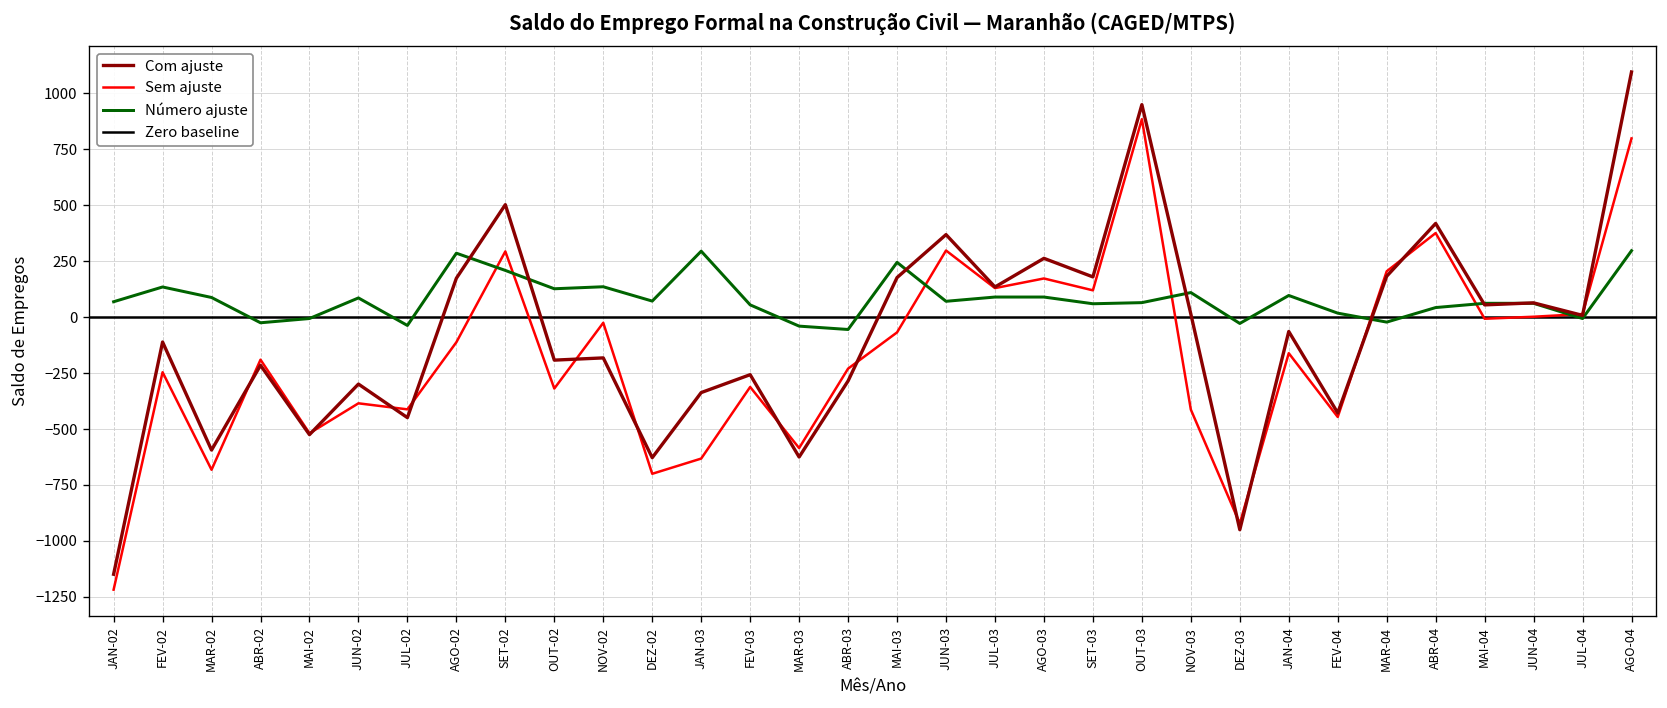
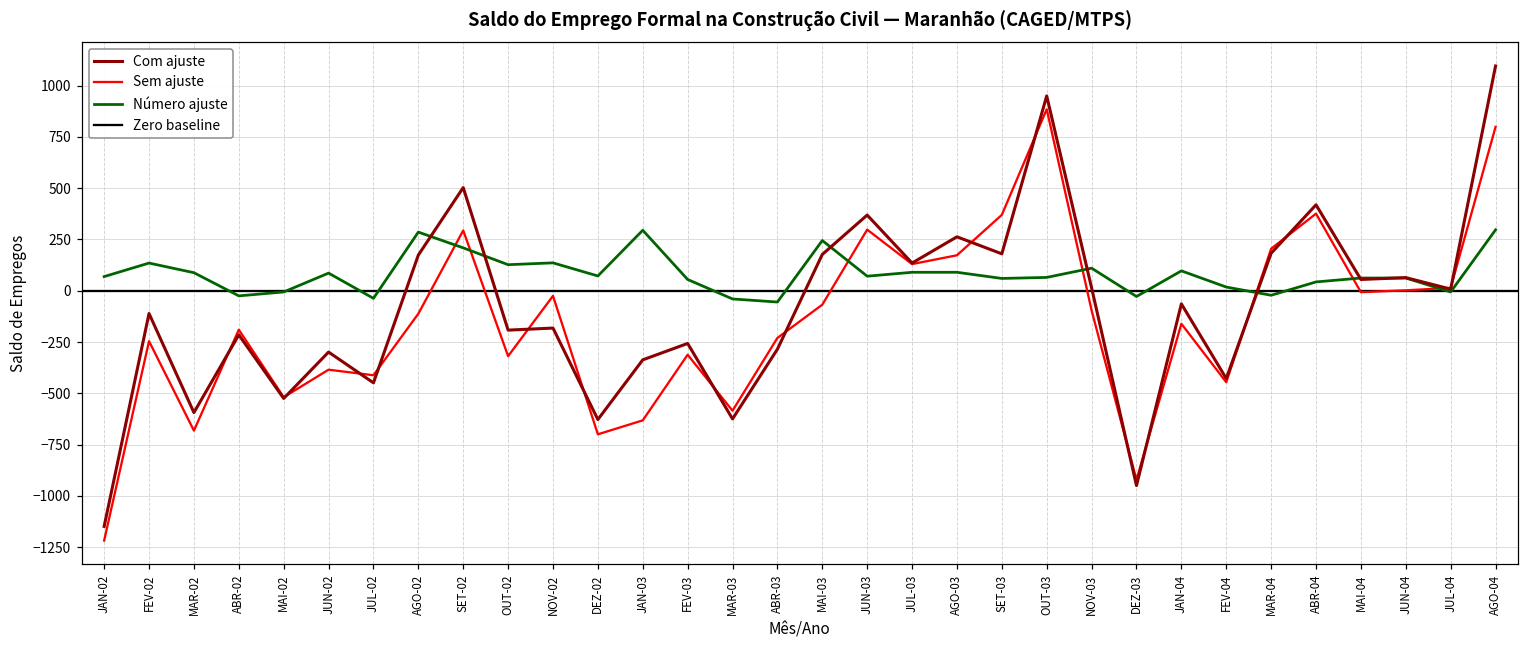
Sem ajuste, SET-03: 120 -> 370
Sem ajuste, NOV-03: -410 -> -100
